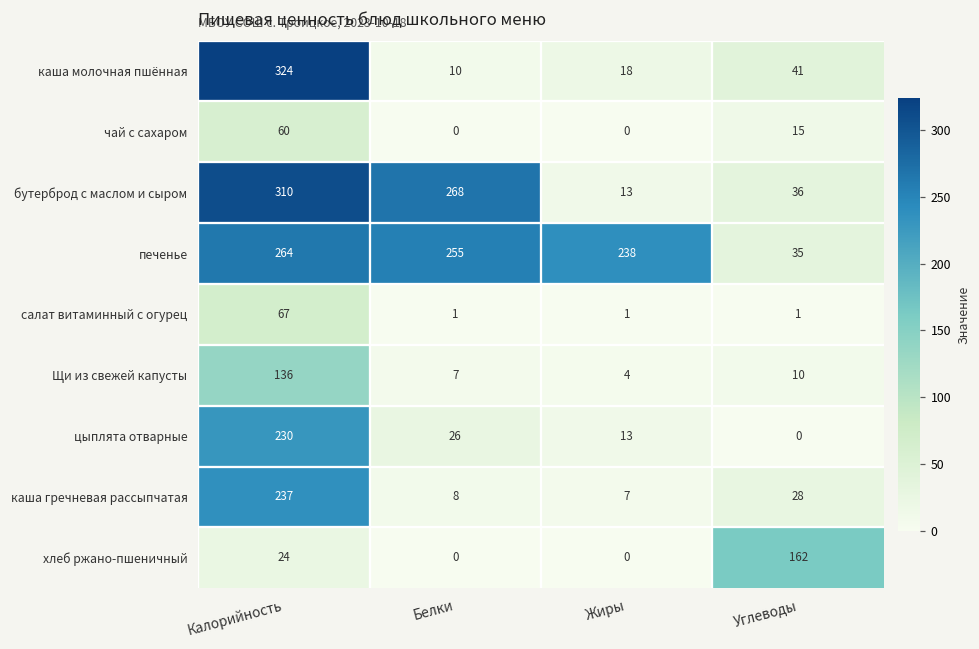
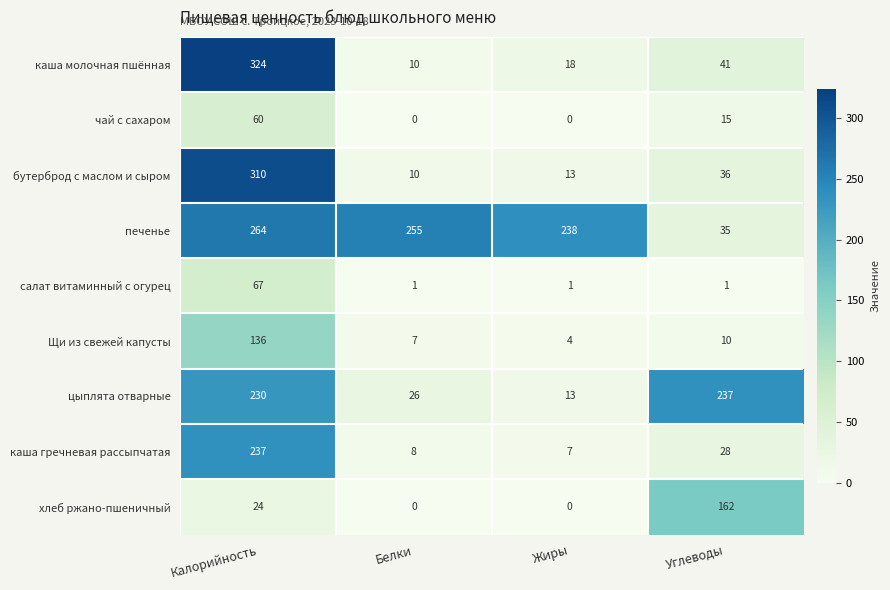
бутерброд с маслом и сыром, Белки: 268 -> 10
цыплята отварные, Углеводы: 0 -> 237
